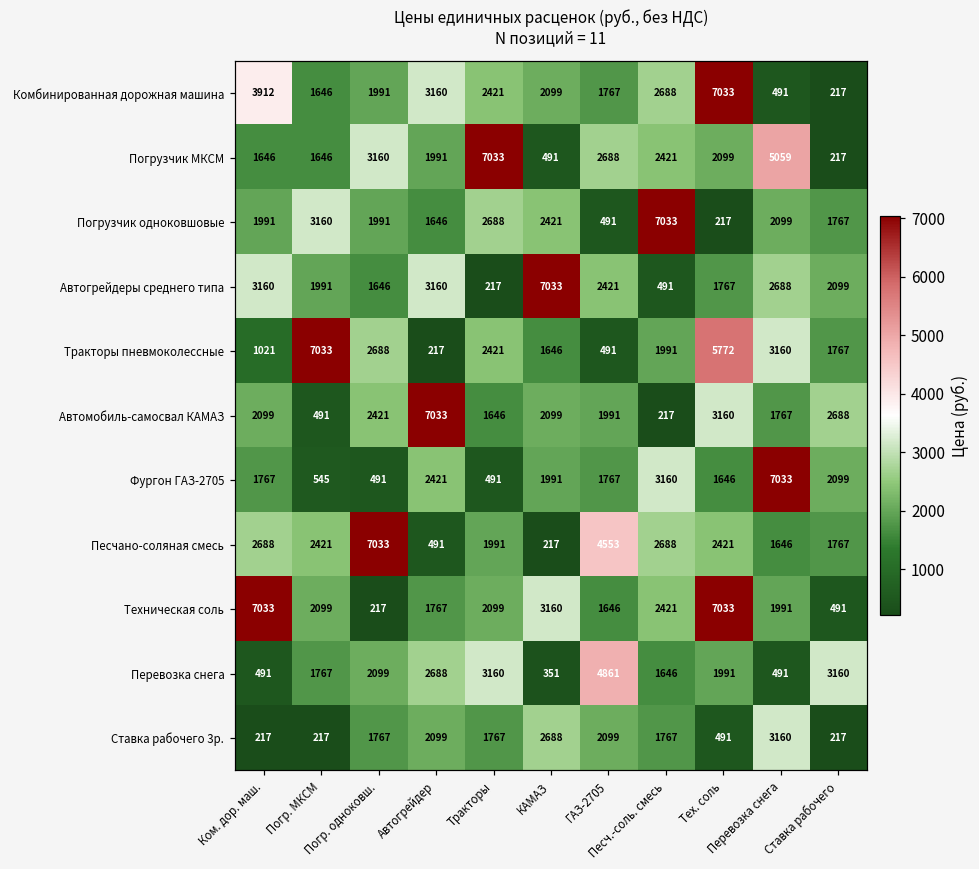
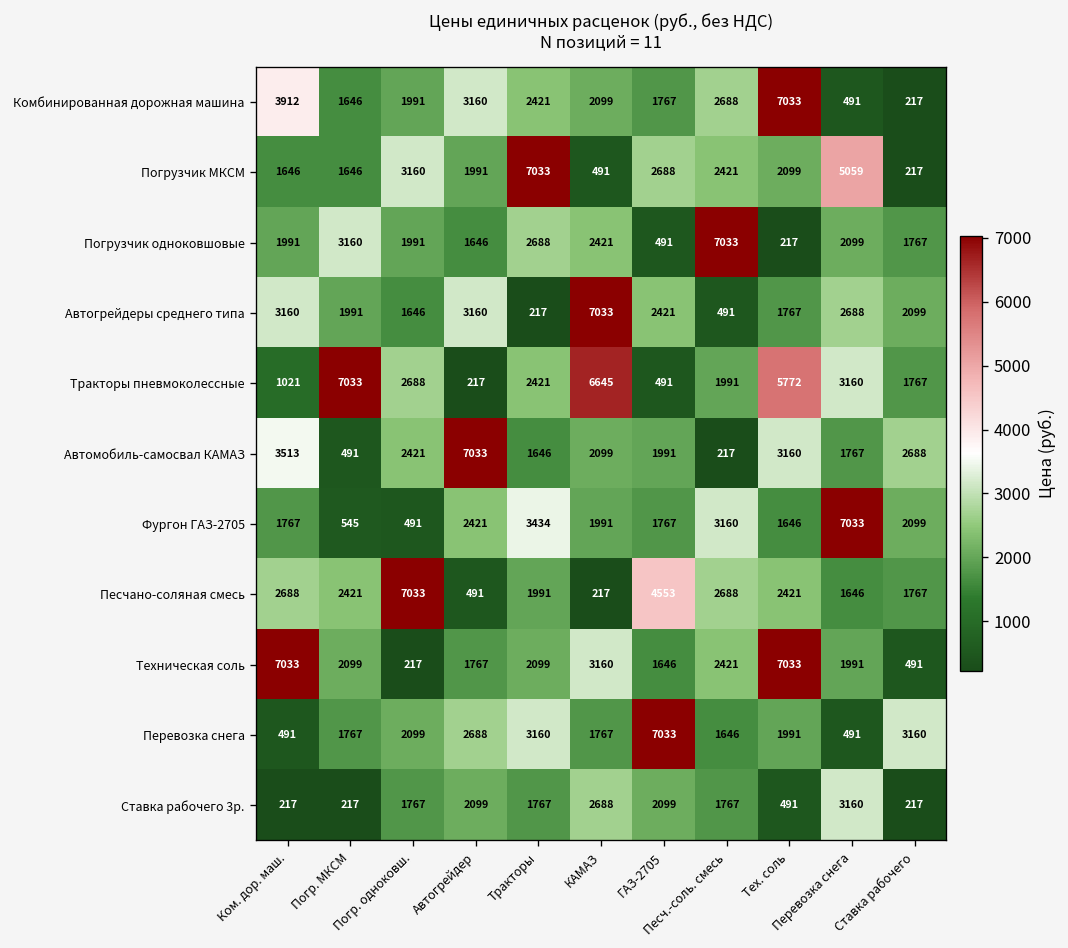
Тракторы пневмоколессные, КАМАЗ: 1646 -> 6645
Автомобиль-самосвал КАМАЗ, Ком. дор. маш.: 2099 -> 3513
Фургон ГАЗ-2705, Тракторы: 491 -> 3434
Перевозка снега, КАМАЗ: 351 -> 1767
Перевозка снега, ГАЗ-2705: 4861 -> 7033
